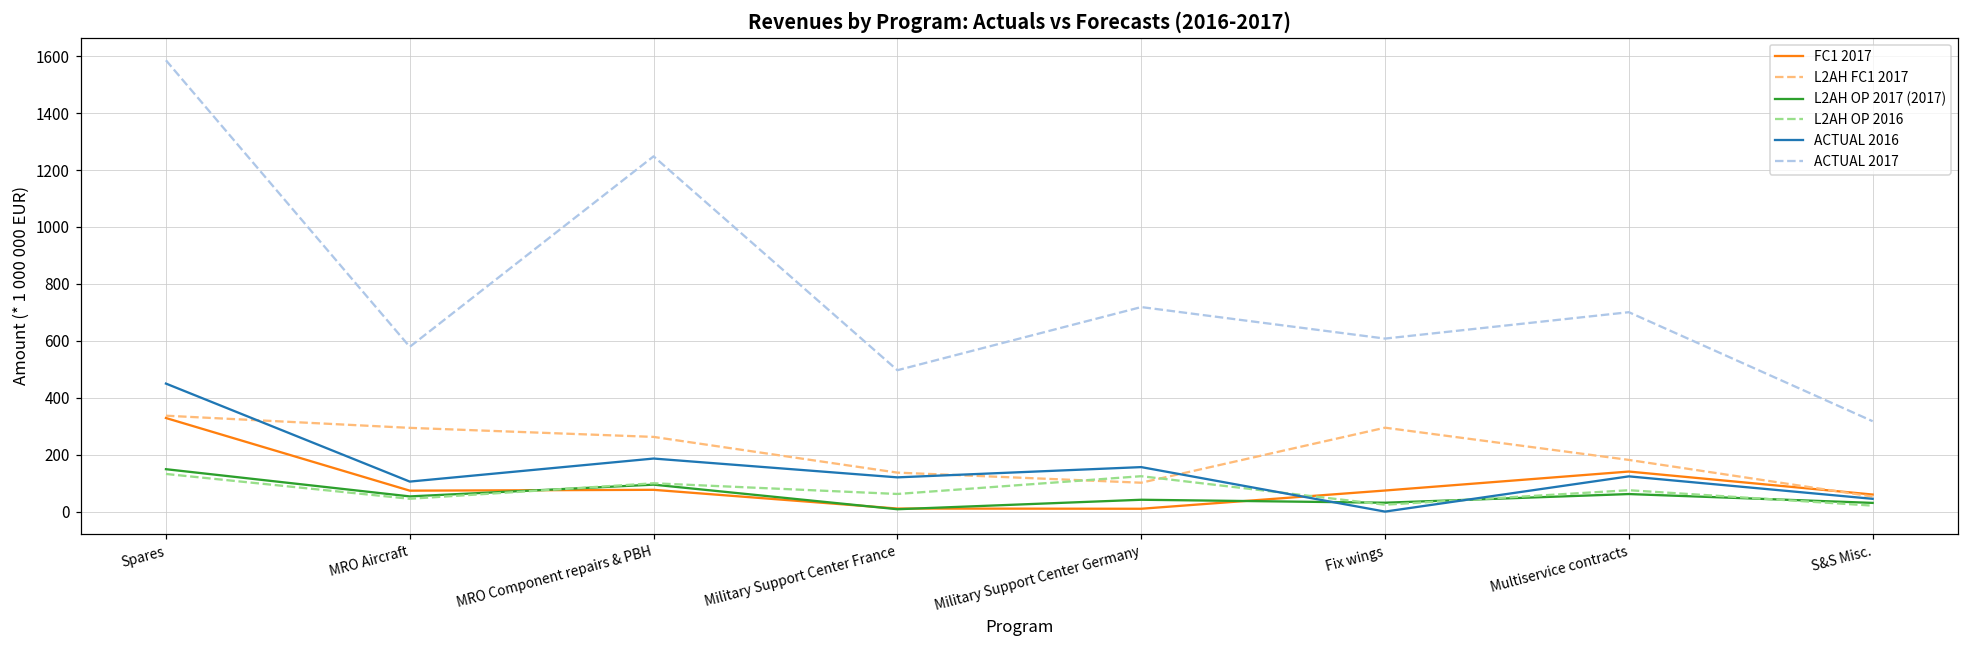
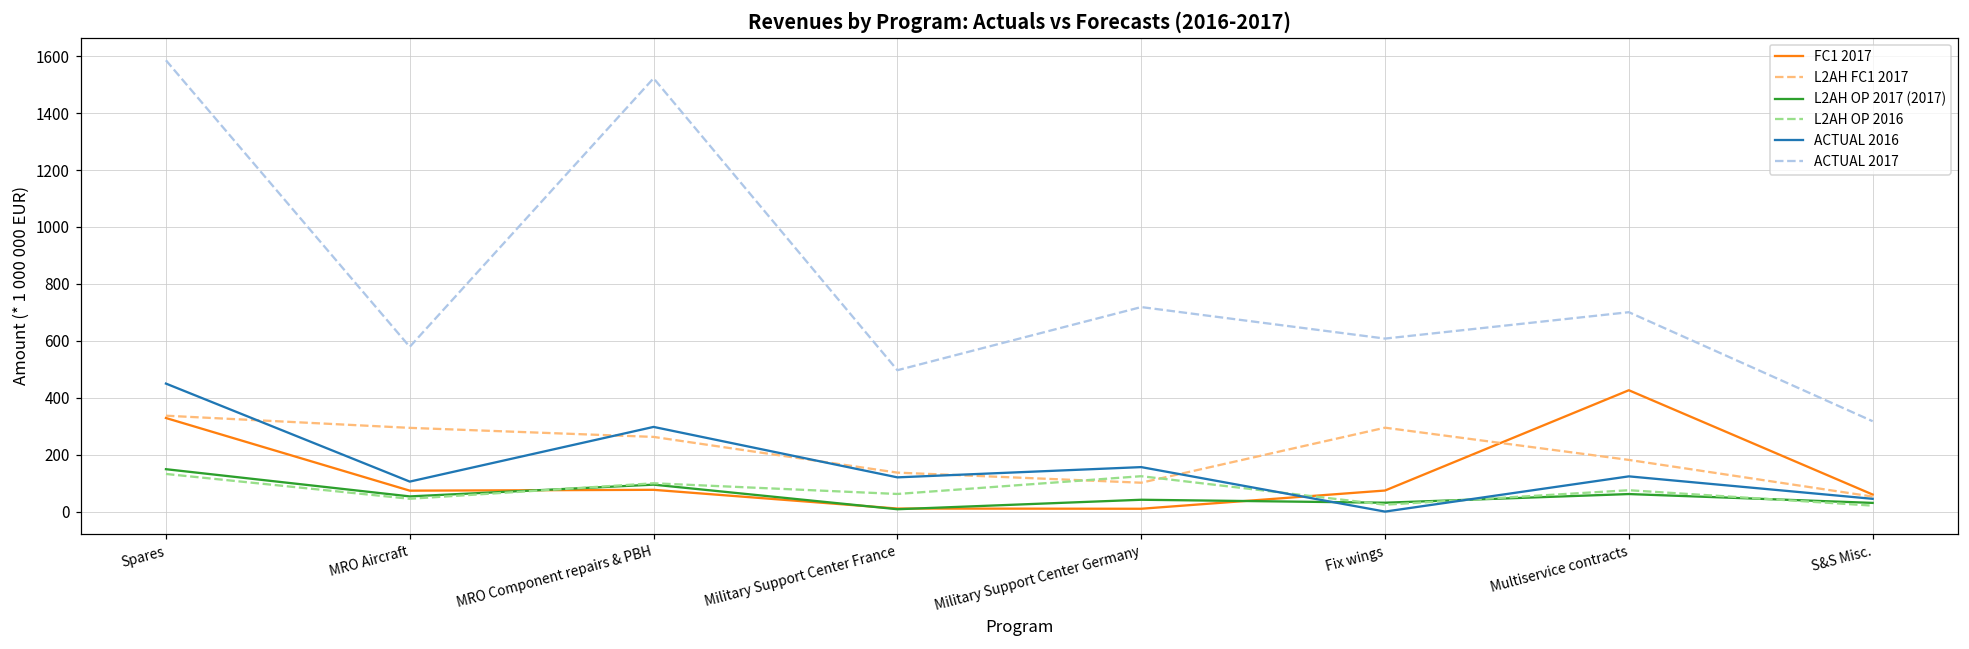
ACTUAL 2016, MRO Component repairs & PBH: 190 -> 300
ACTUAL 2017, MRO Component repairs & PBH: 1250 -> 1520
FC1 2017, Multiservice contracts: 140 -> 430
